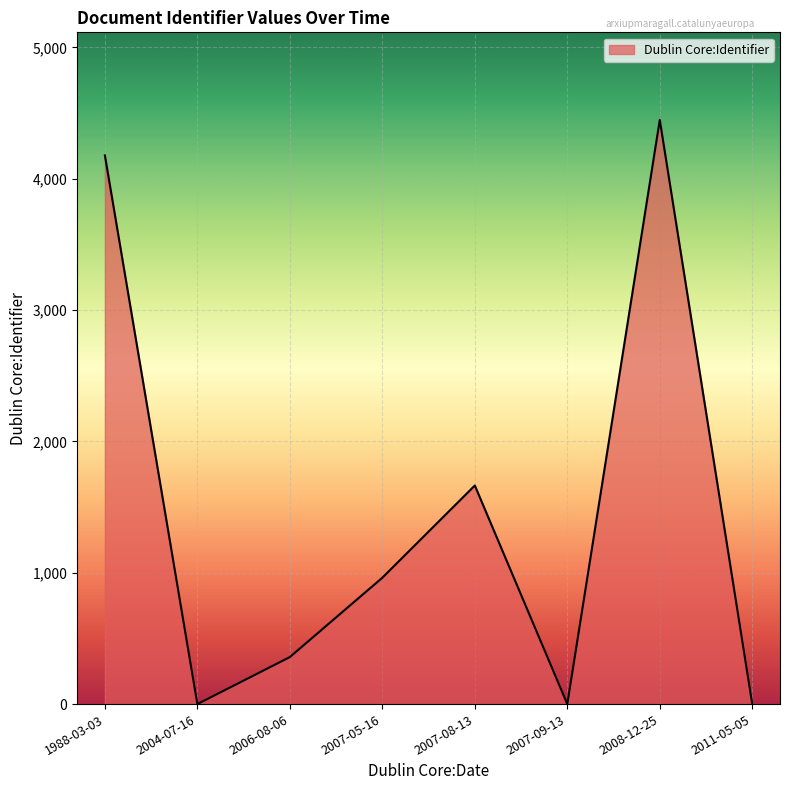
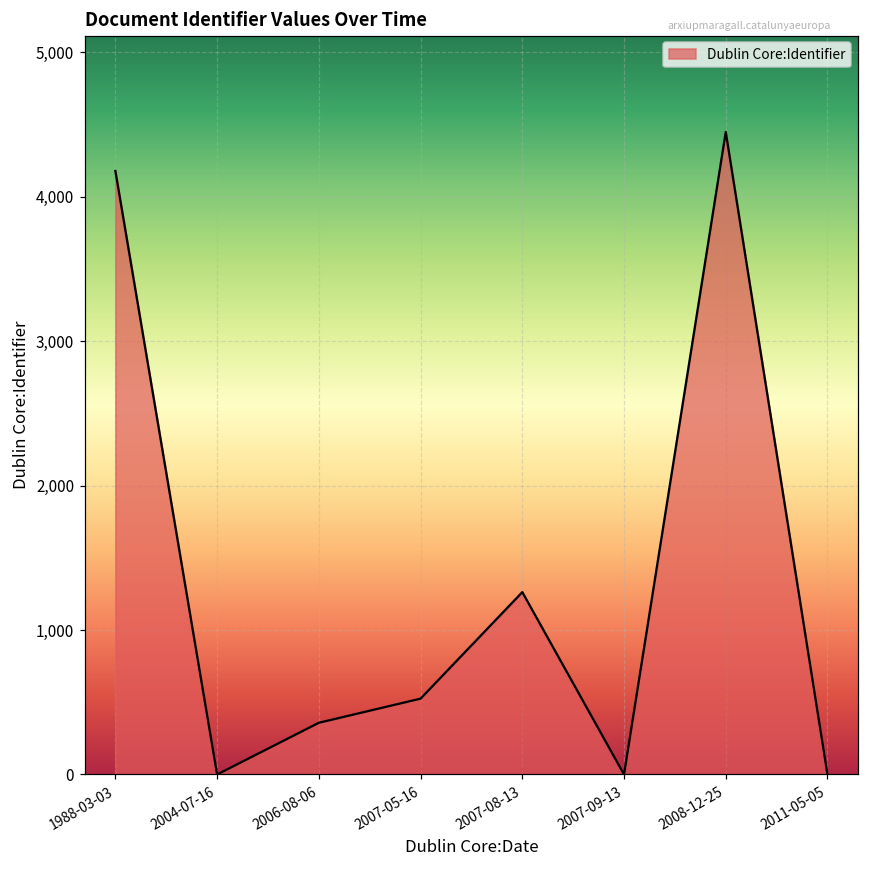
2007-05-16: 960 -> 530
2007-08-13: 1,660 -> 1,260
